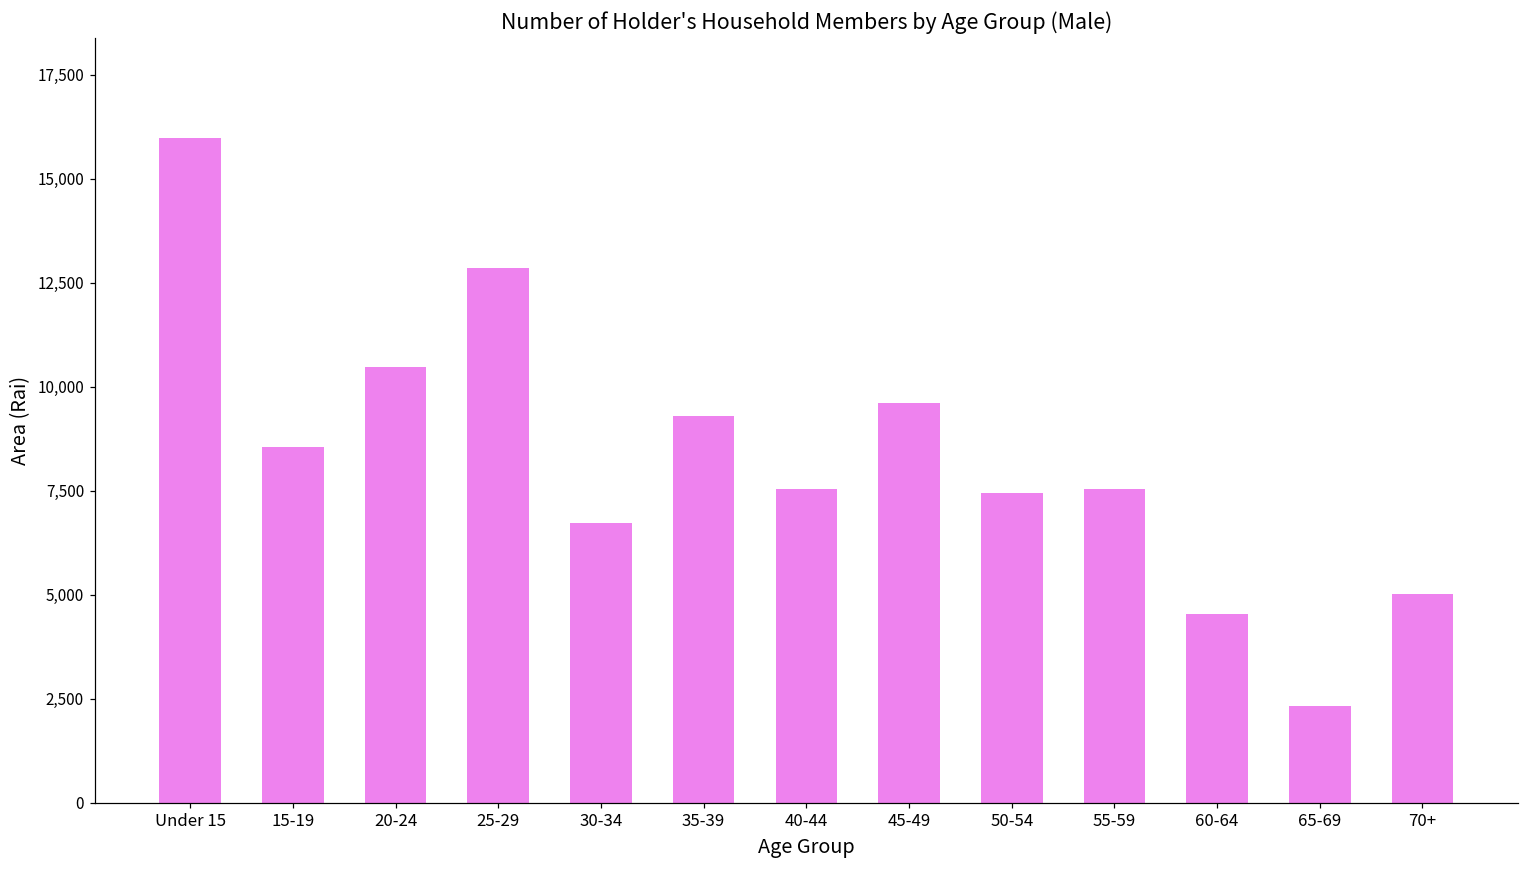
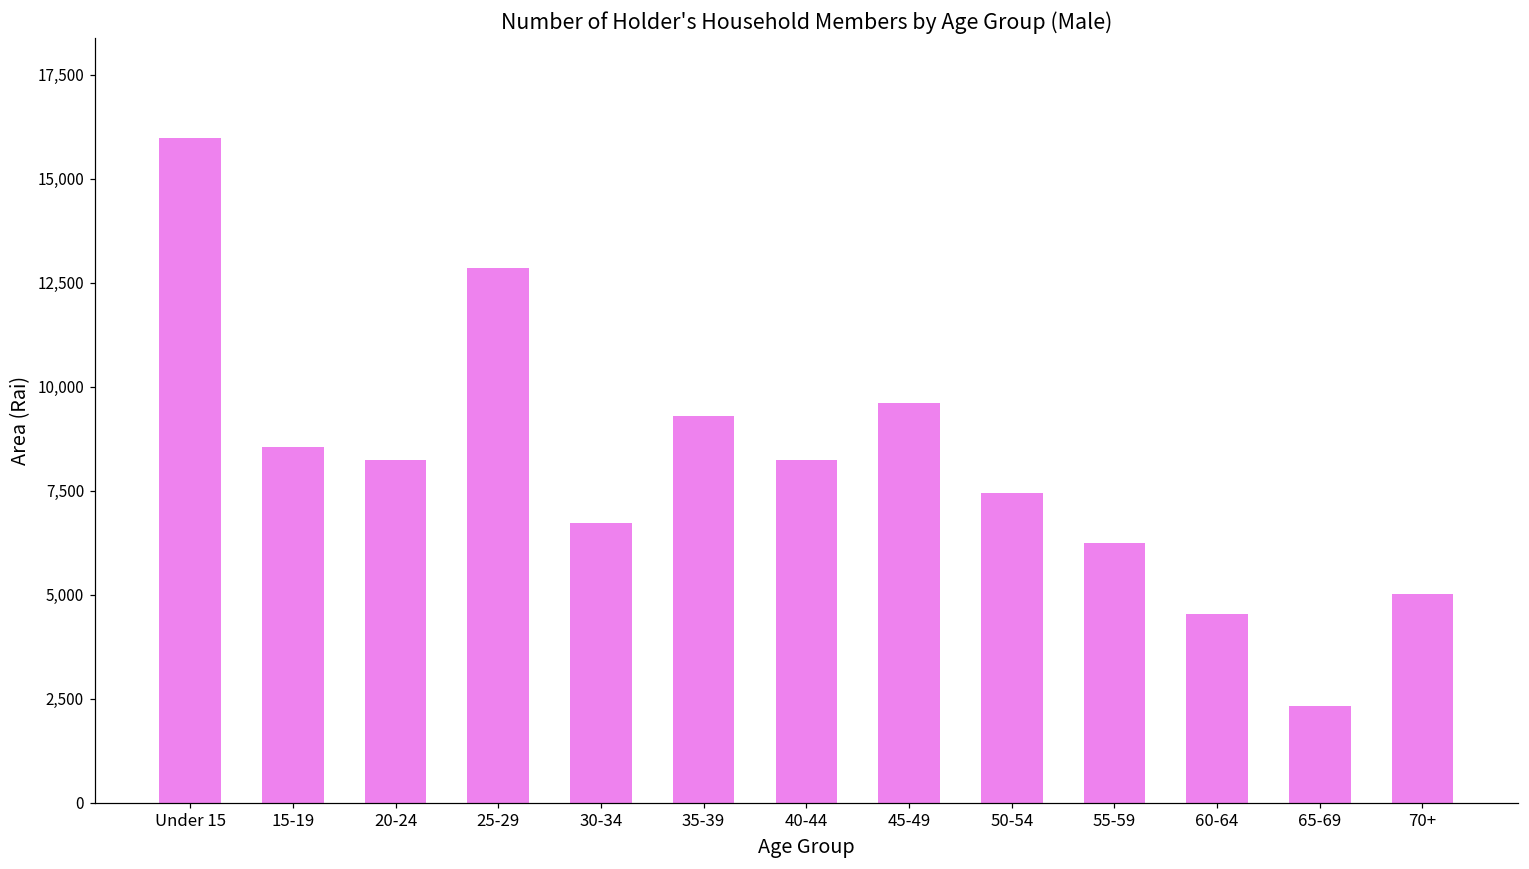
20-24: 10,500 -> 8,200
40-44: 7,600 -> 8,200
55-59: 7,500 -> 6,200
